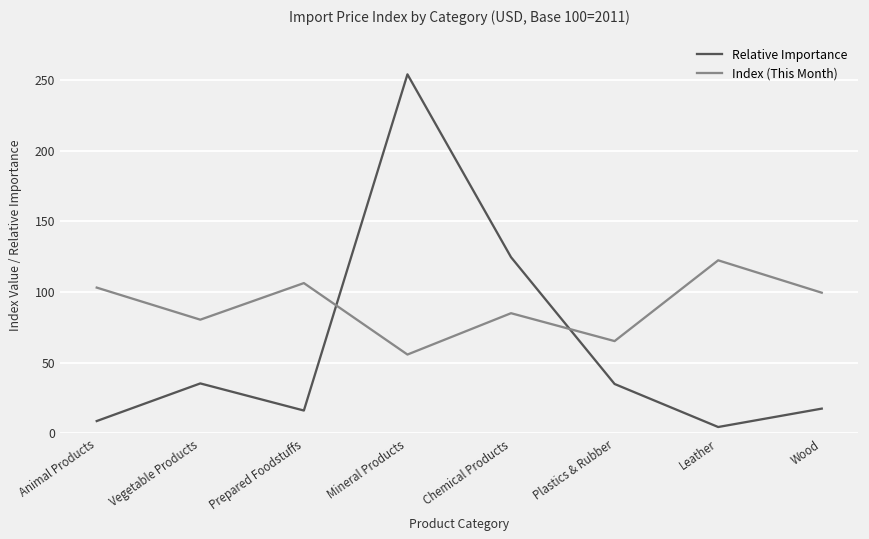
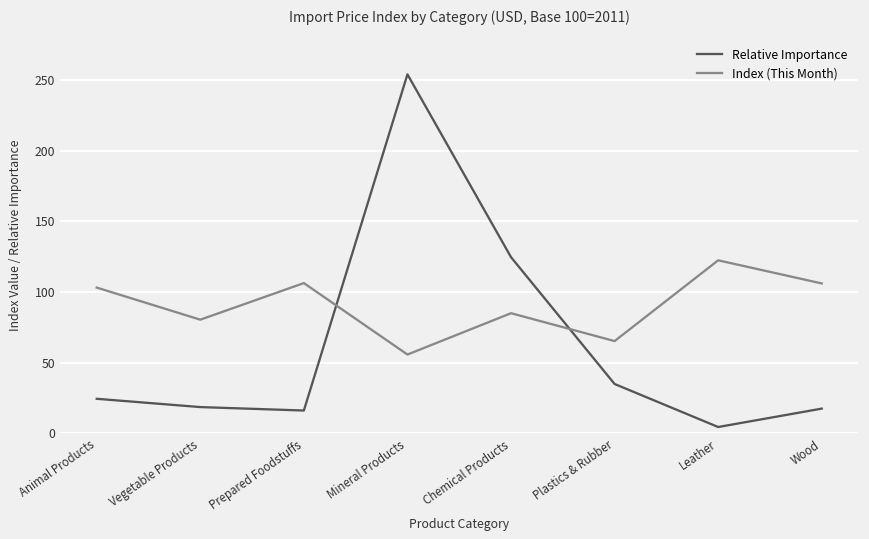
Relative Importance, Animal Products: 9 -> 24
Relative Importance, Vegetable Products: 35 -> 19
Index (This Month), Wood: 99 -> 106
